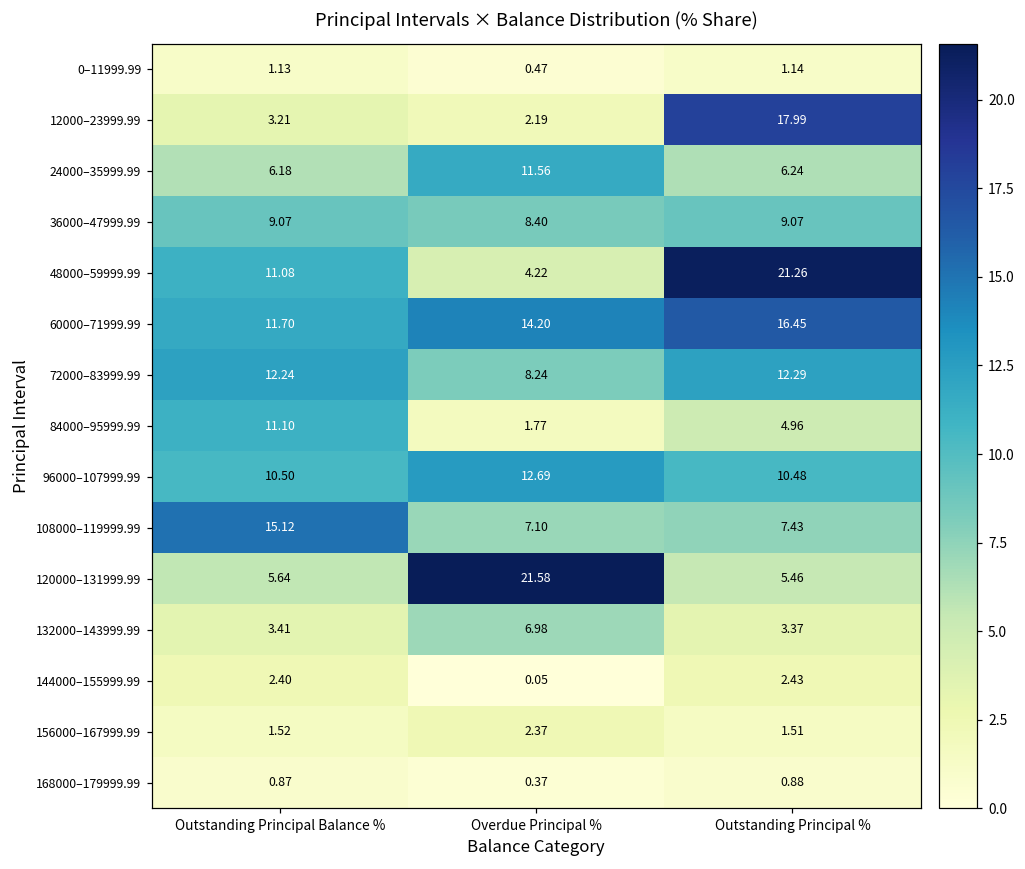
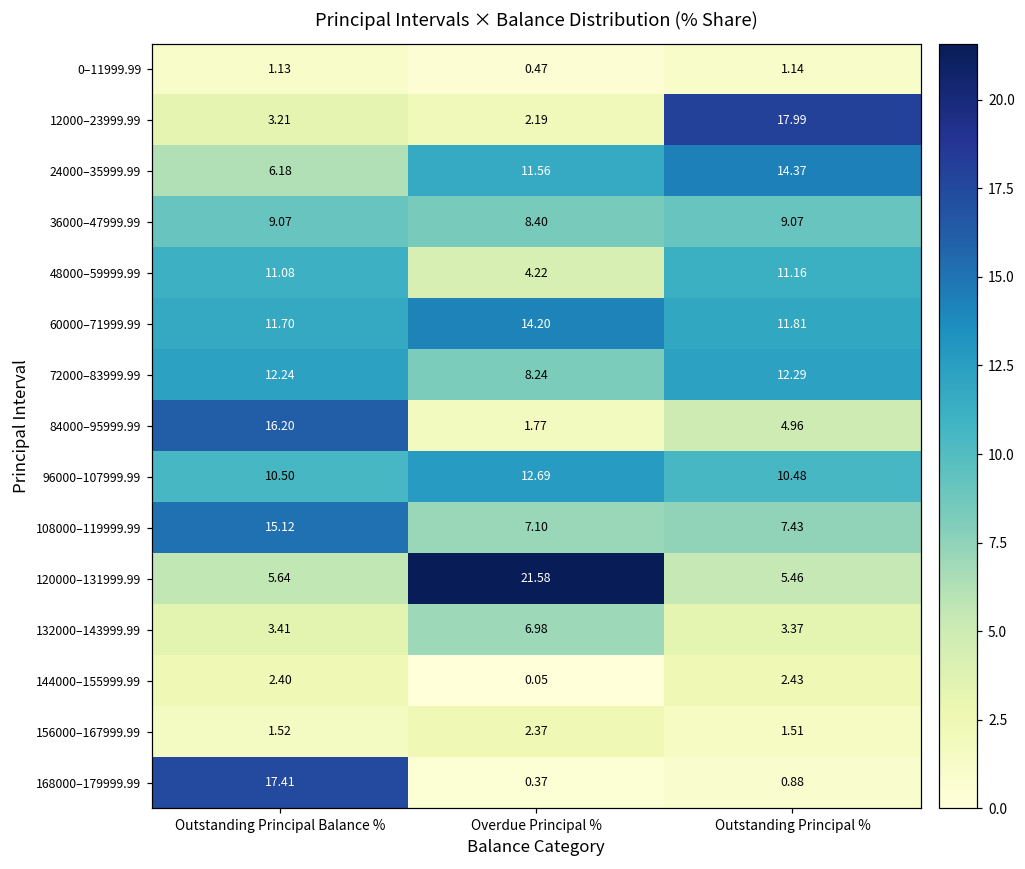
24000–35999.99, Outstanding Principal %: 6.24 -> 14.37
48000–59999.99, Outstanding Principal %: 21.26 -> 11.16
60000–71999.99, Outstanding Principal %: 16.45 -> 11.81
84000–95999.99, Outstanding Principal Balance %: 11.10 -> 16.20
168000–179999.99, Outstanding Principal Balance %: 0.87 -> 17.41
